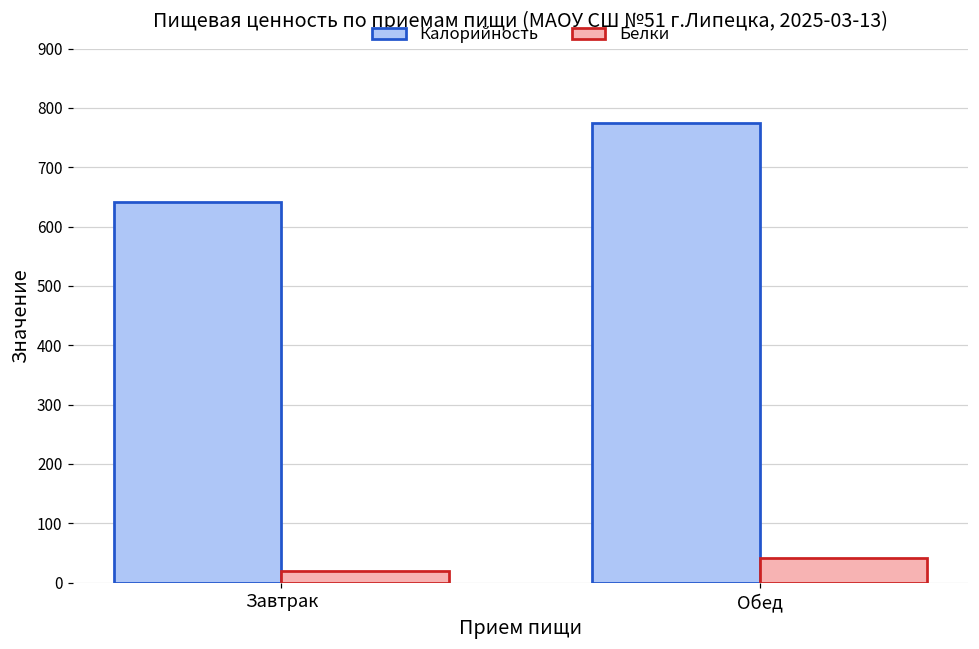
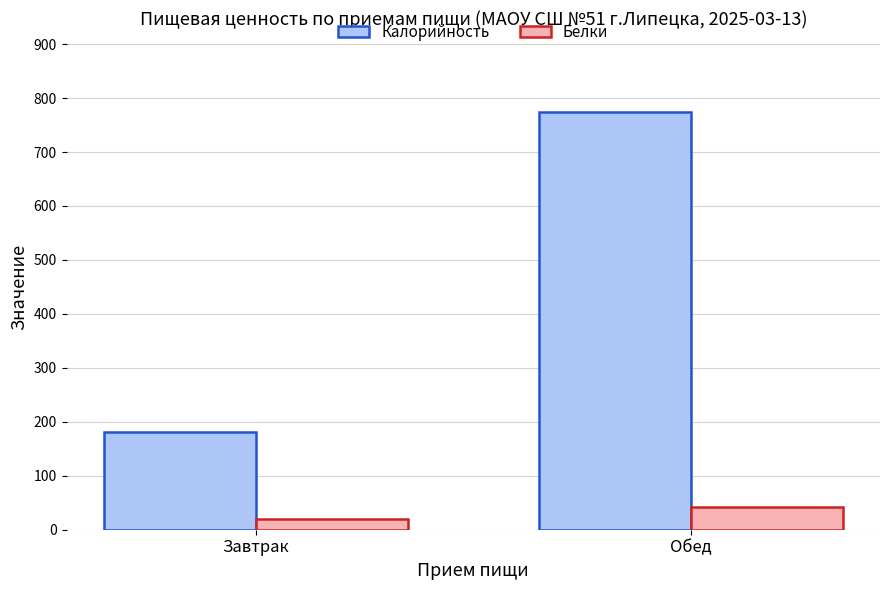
Калорийность, Завтрак: 640 -> 180
